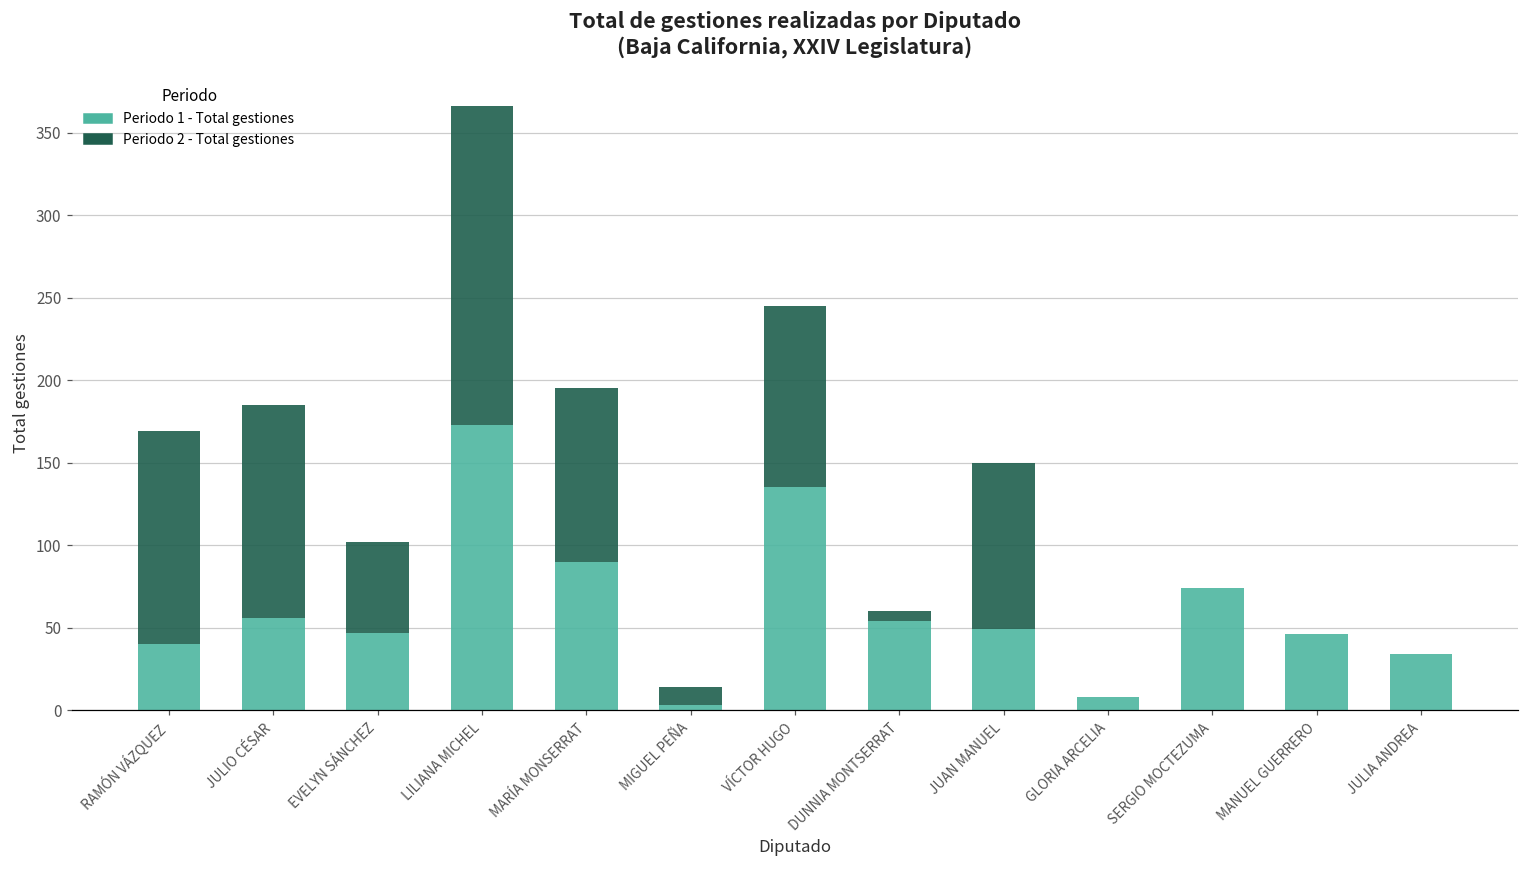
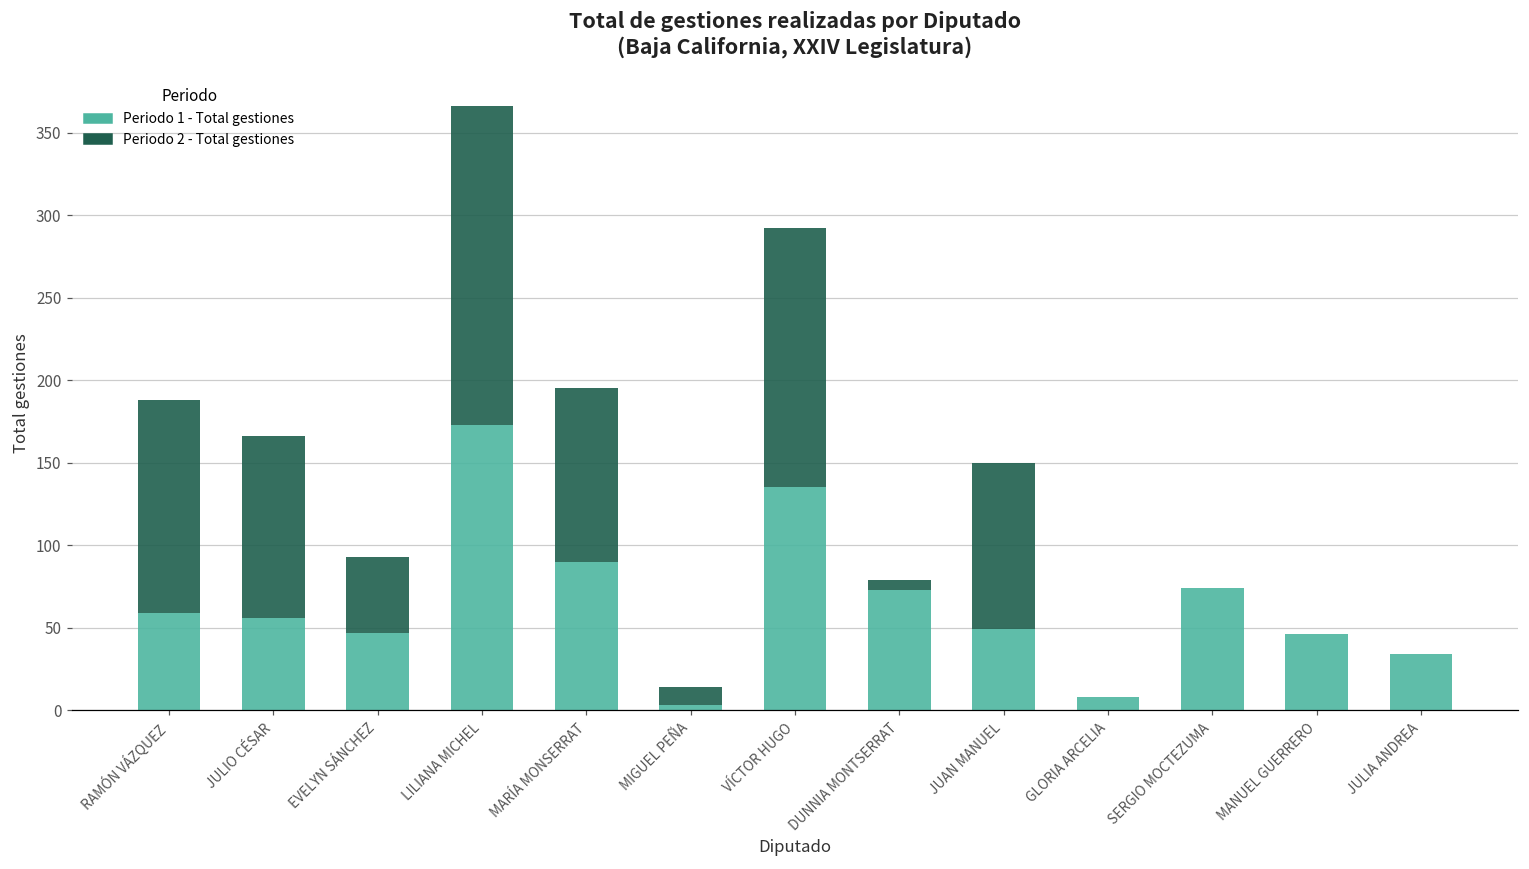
Periodo 1 - Total gestiones, RAMÓN VÁZQUEZ: 40 -> 59
Periodo 2 - Total gestiones, JULIO CÉSAR: 129 -> 110
Periodo 2 - Total gestiones, EVELYN SÁNCHEZ: 55 -> 46
Periodo 2 - Total gestiones, VÍCTOR HUGO: 110 -> 157
Periodo 1 - Total gestiones, DUNNIA MONTSERRAT: 54 -> 73
